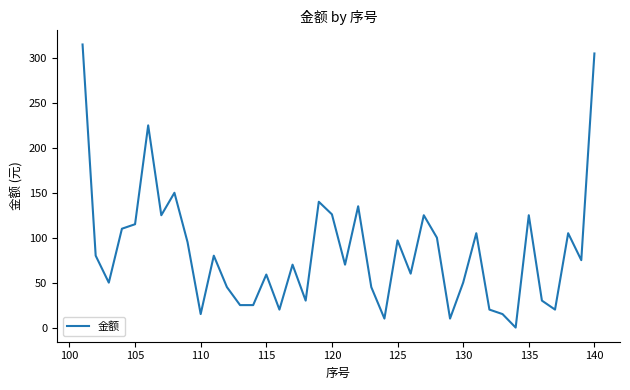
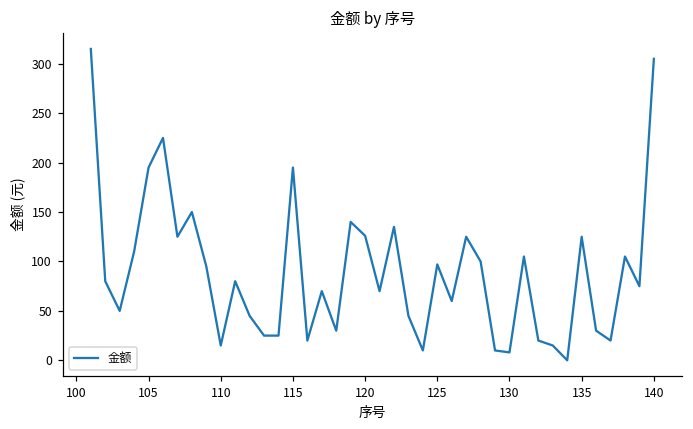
105: 120 -> 200
115: 60 -> 200
130: 50 -> 10
